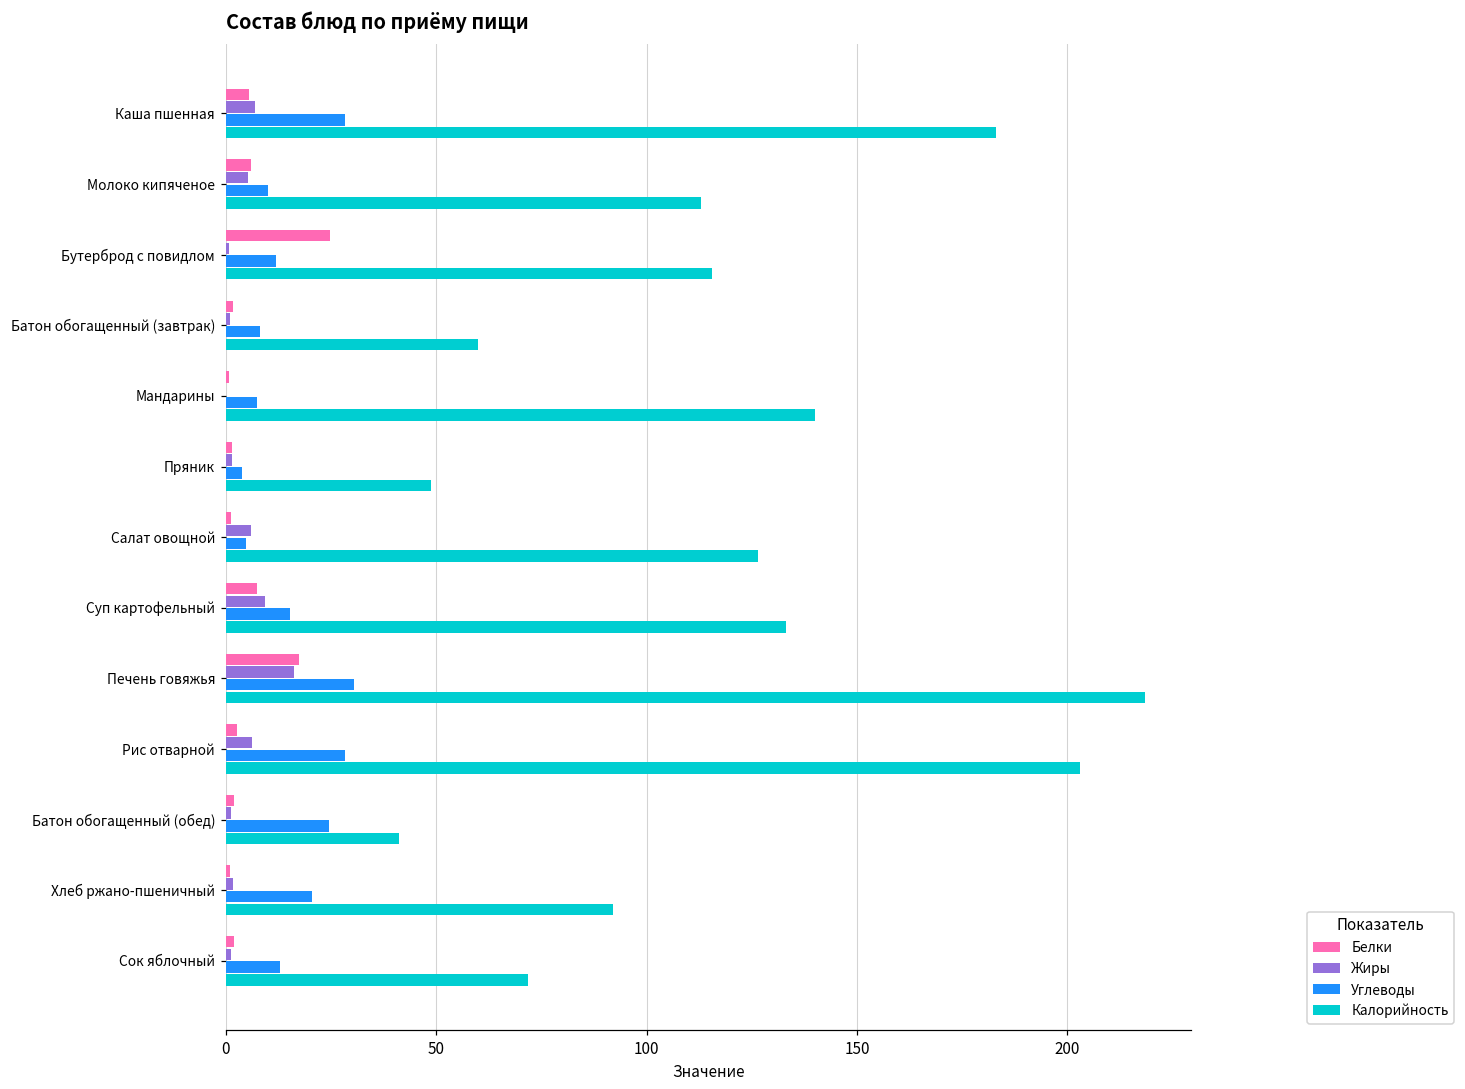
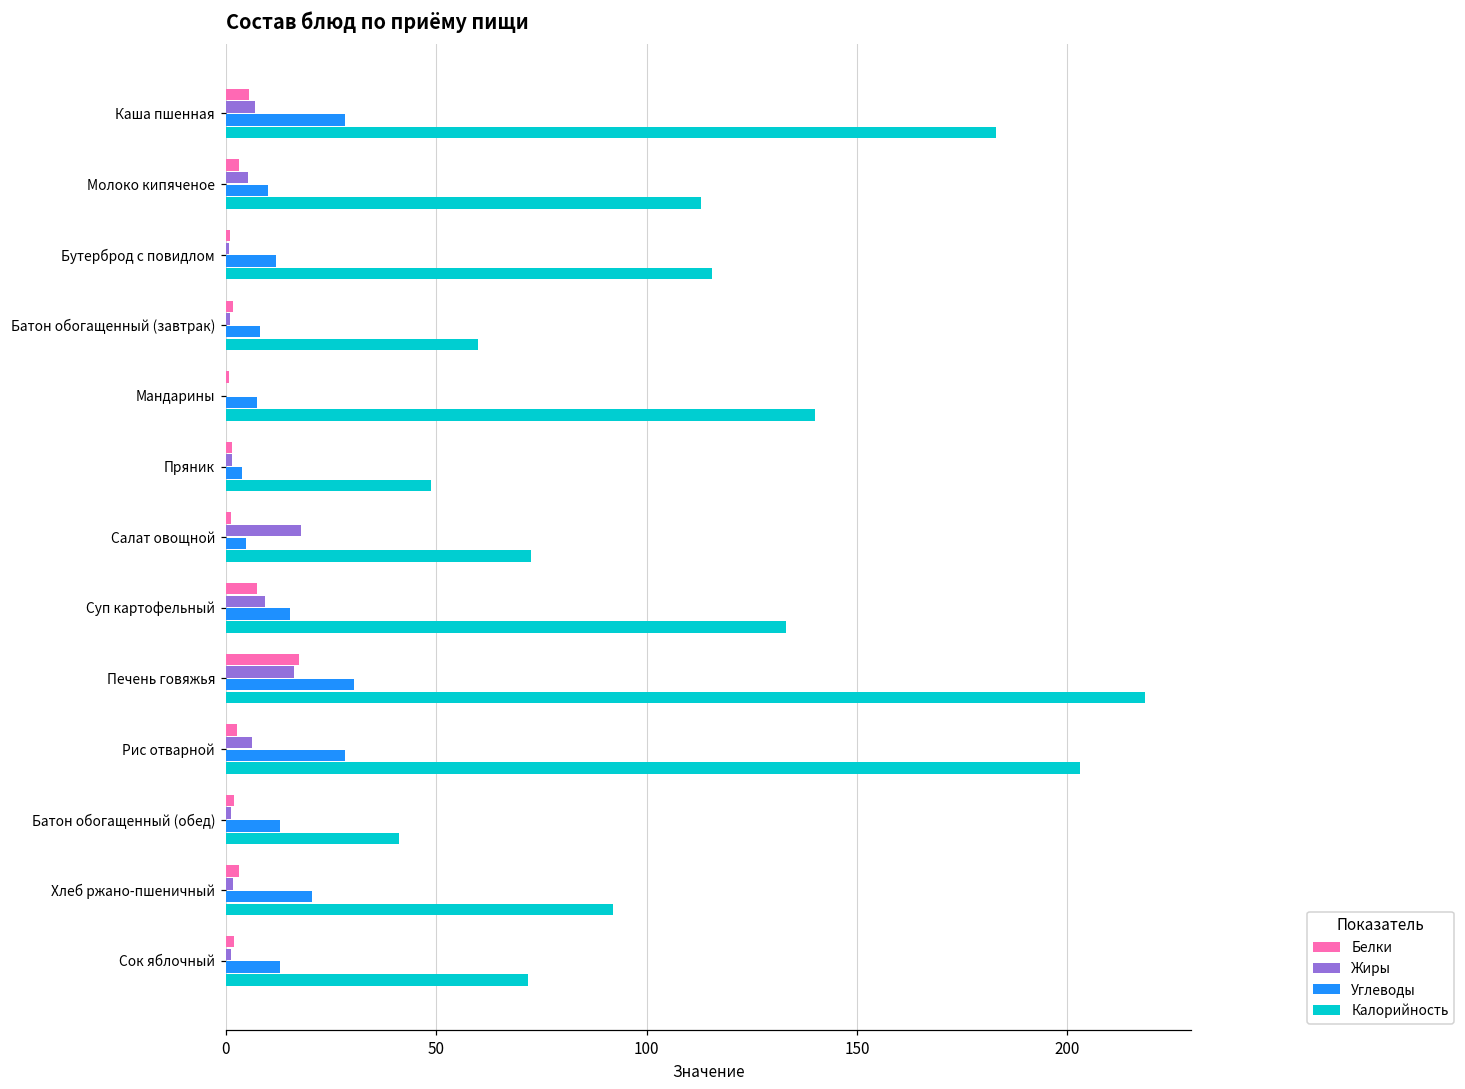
Белки, Молоко кипяченое: 6 -> 3
Белки, Бутерброд с повидлом: 25 -> 1
Жиры, Салат овощной: 6 -> 18
Калорийность, Салат овощной: 126 -> 73
Углеводы, Батон обогащенный (обед): 25 -> 13
Белки, Хлеб ржано-пшеничный: 1 -> 3
